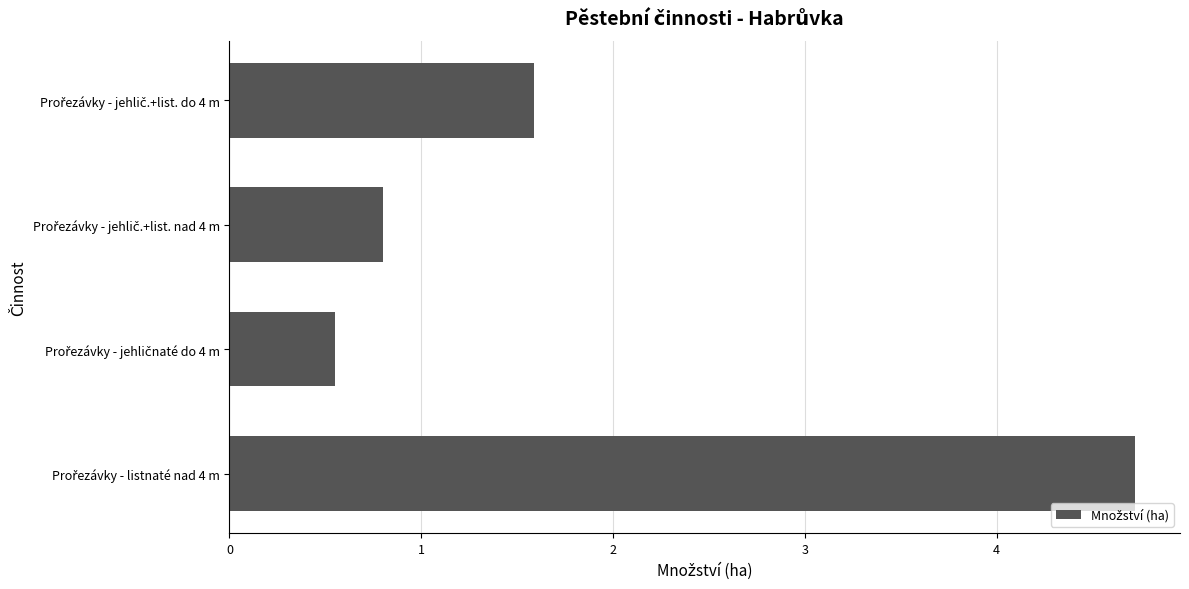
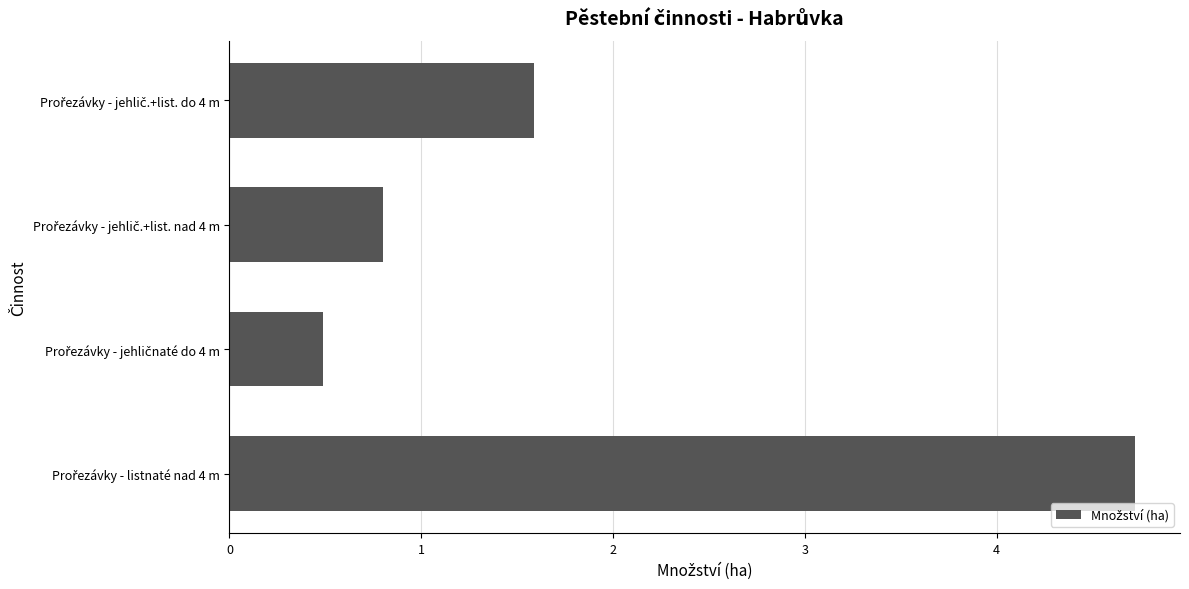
Prořezávky - jehličnaté do 4 m: 0.55 -> 0.49
